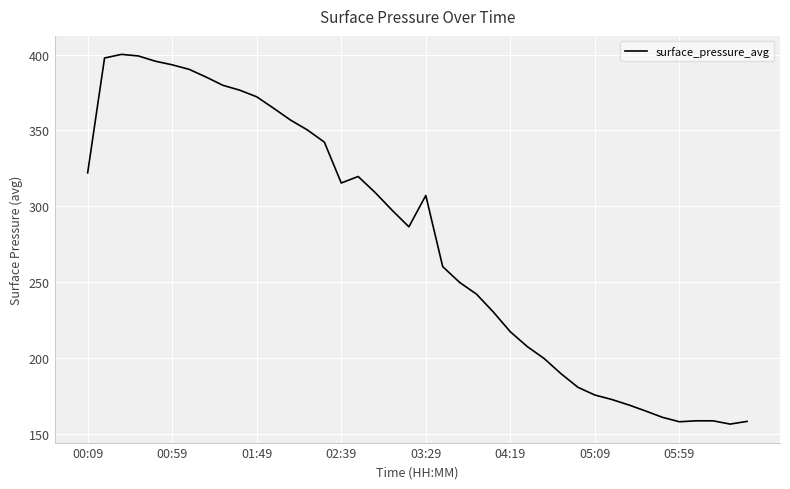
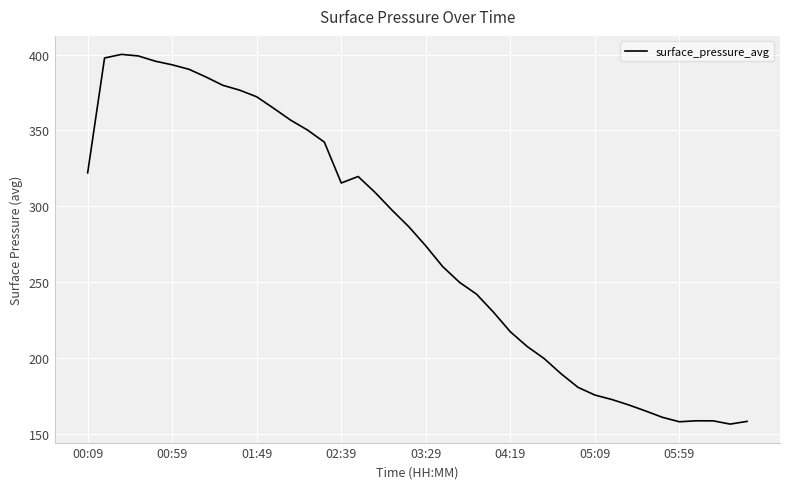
03:29: 307 -> 274
